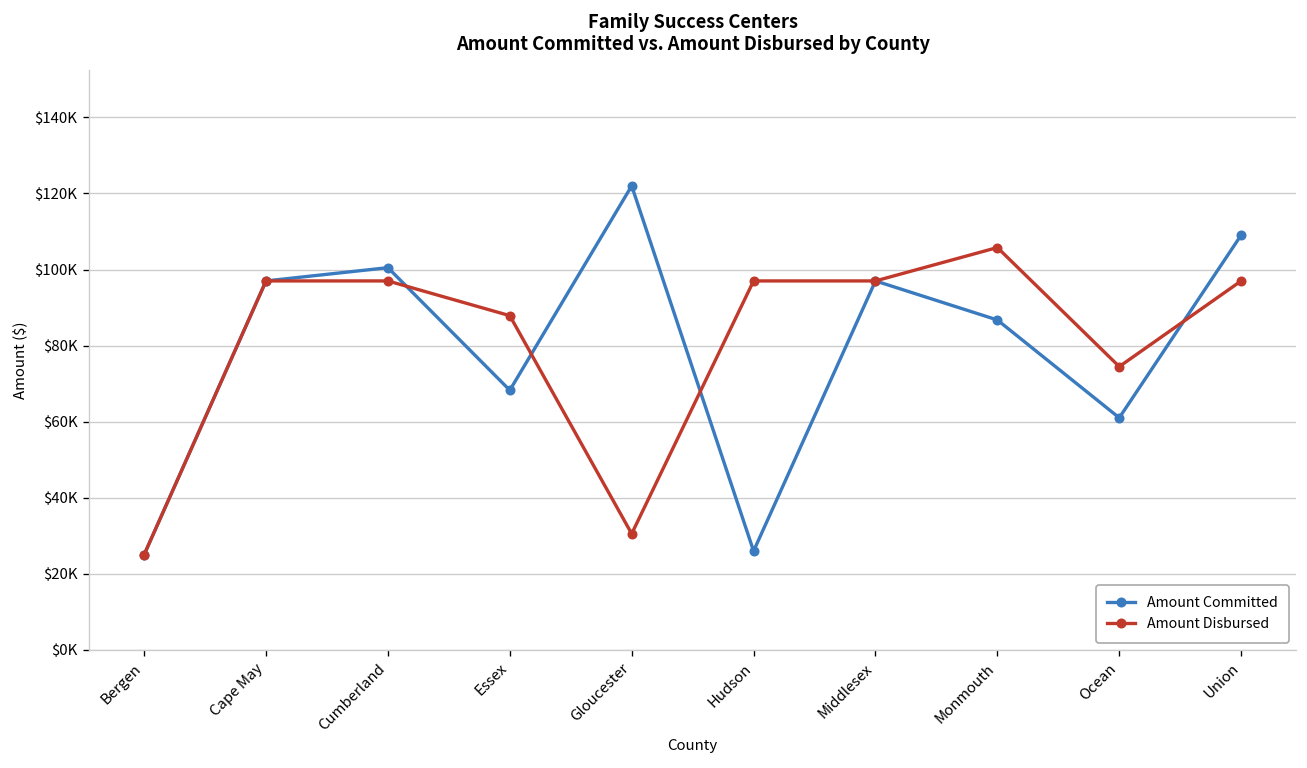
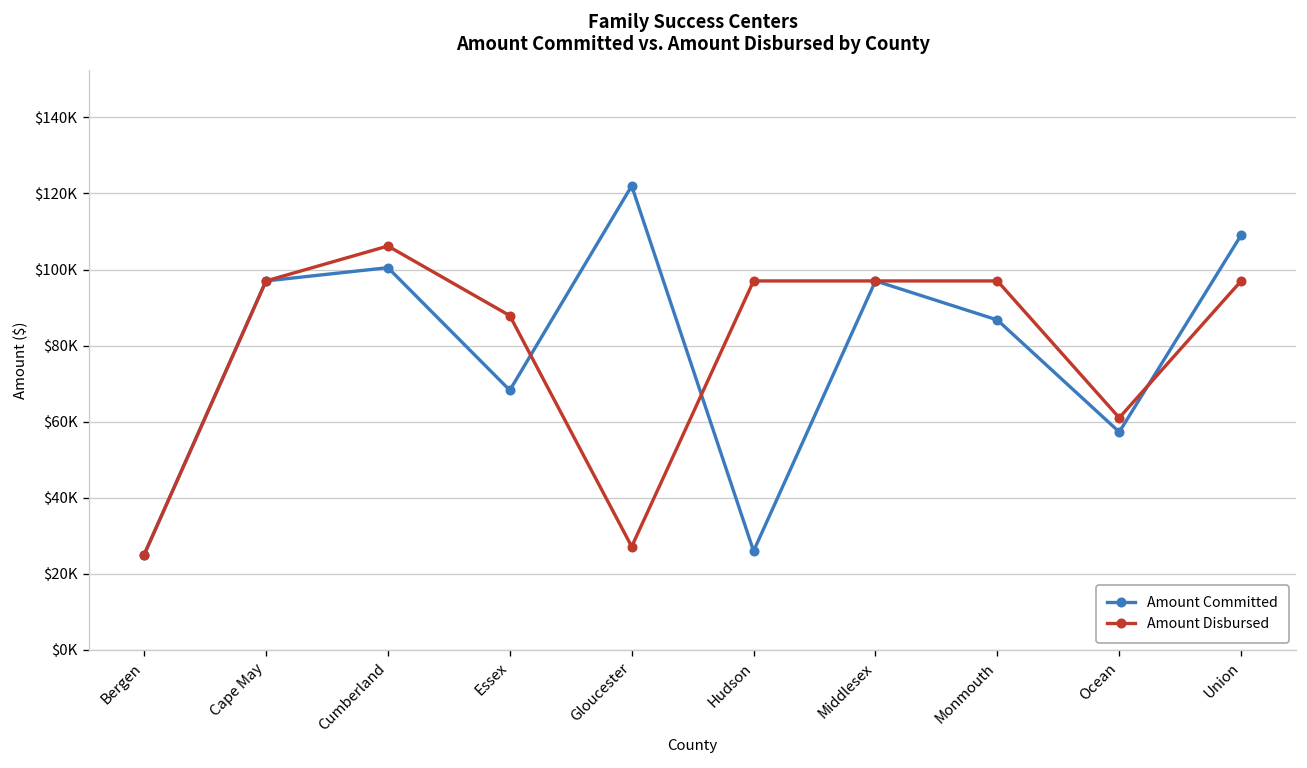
Amount Disbursed, Cumberland: $97000 -> $106000
Amount Disbursed, Gloucester: $31000 -> $27000
Amount Disbursed, Monmouth: $106000 -> $97000
Amount Committed, Ocean: $61000 -> $57000
Amount Disbursed, Ocean: $74000 -> $61000
